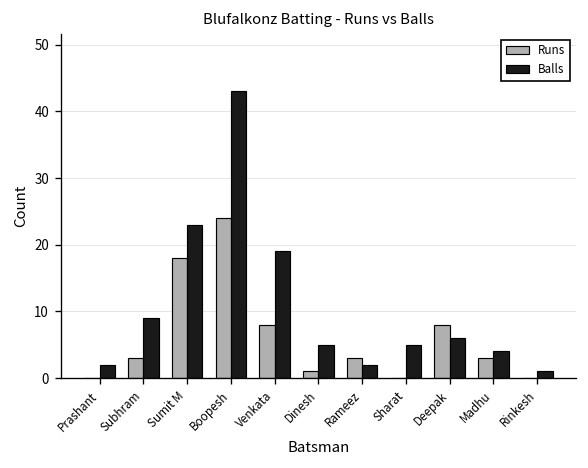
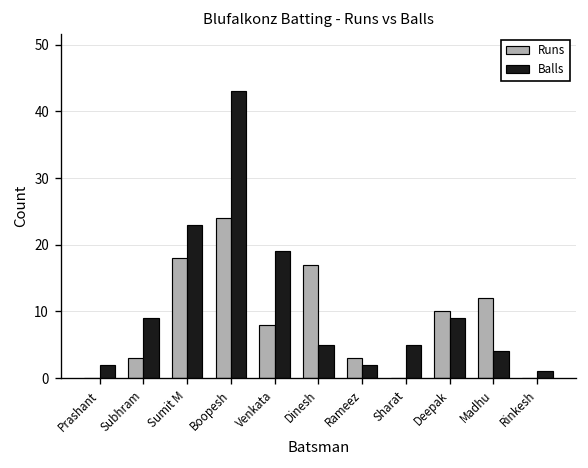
Runs, Dinesh: 1 -> 17
Runs, Deepak: 8 -> 10
Balls, Deepak: 6 -> 9
Runs, Madhu: 3 -> 12
